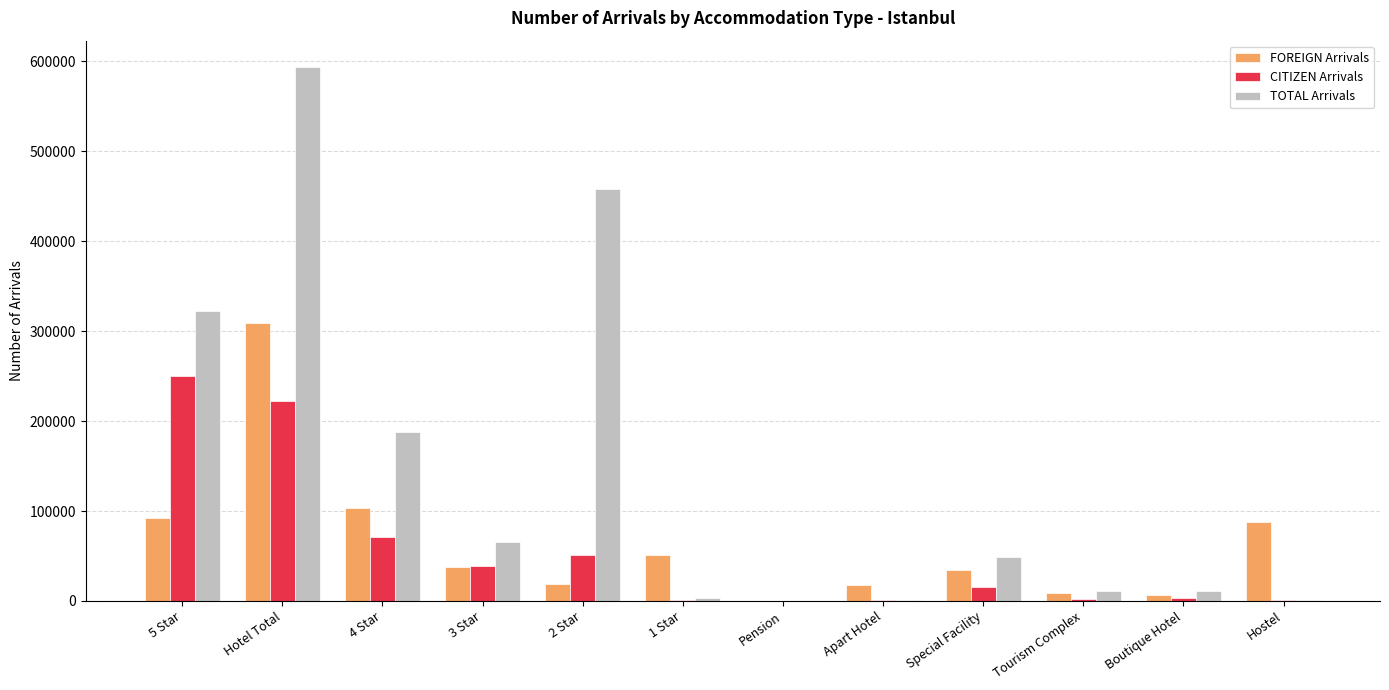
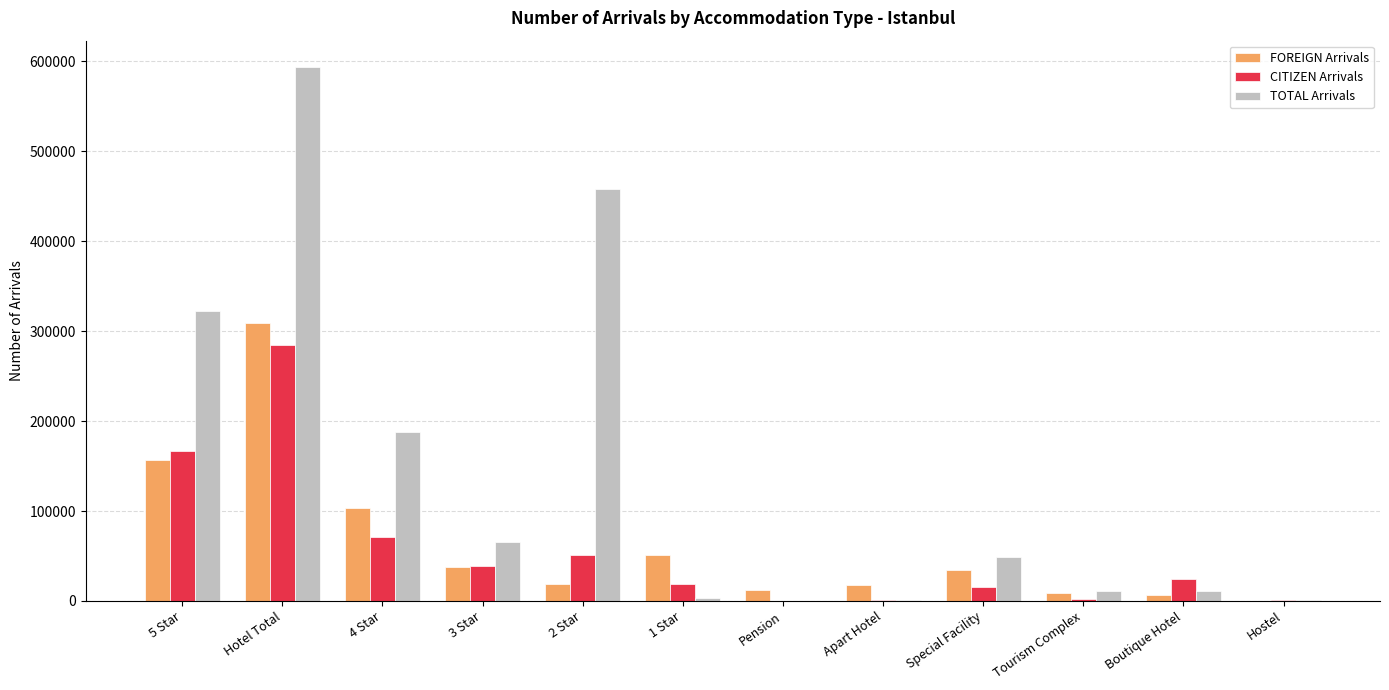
FOREIGN Arrivals, 5 Star: 90000 -> 160000
CITIZEN Arrivals, 5 Star: 250000 -> 170000
CITIZEN Arrivals, Hotel Total: 220000 -> 280000
CITIZEN Arrivals, 1 Star: 0 -> 20000
FOREIGN Arrivals, Pension: 0 -> 10000
CITIZEN Arrivals, Boutique Hotel: 0 -> 20000
FOREIGN Arrivals, Hostel: 90000 -> 0
